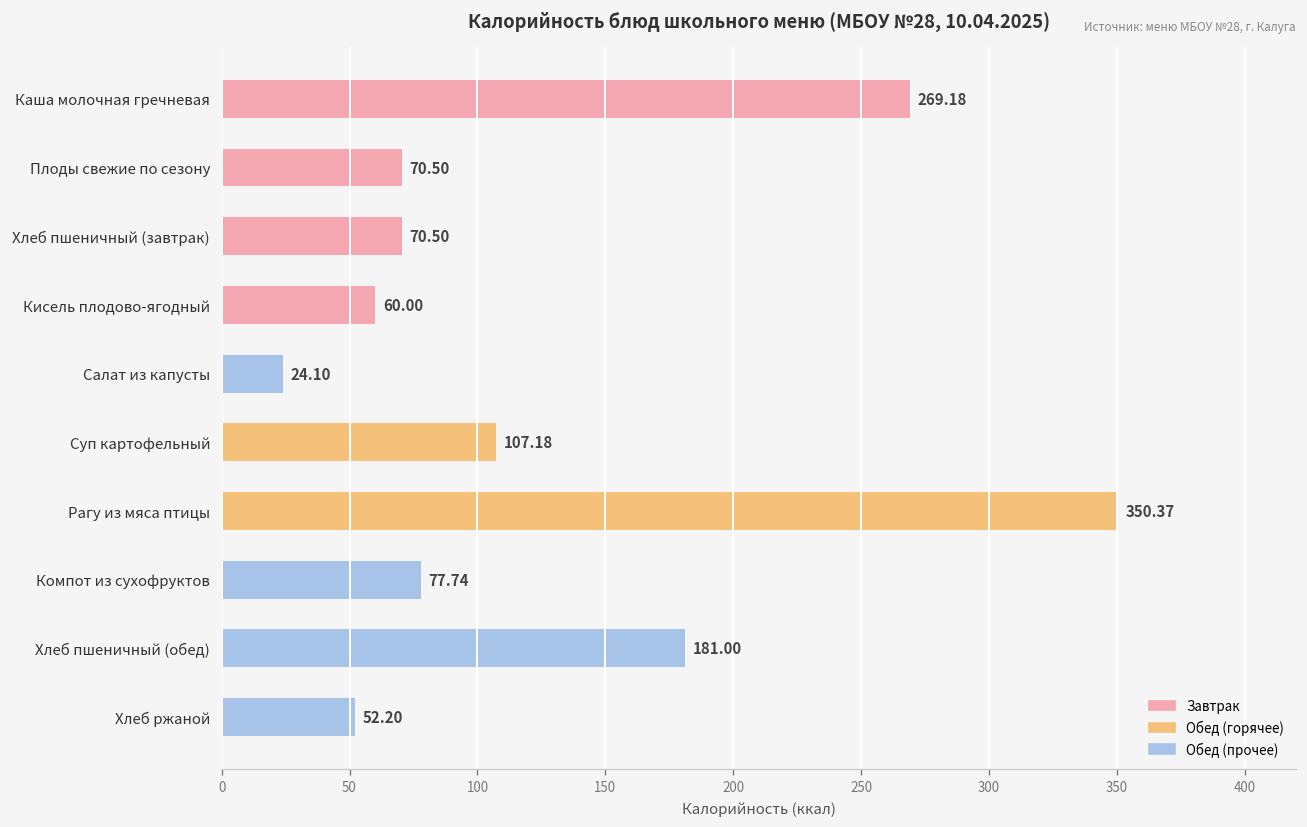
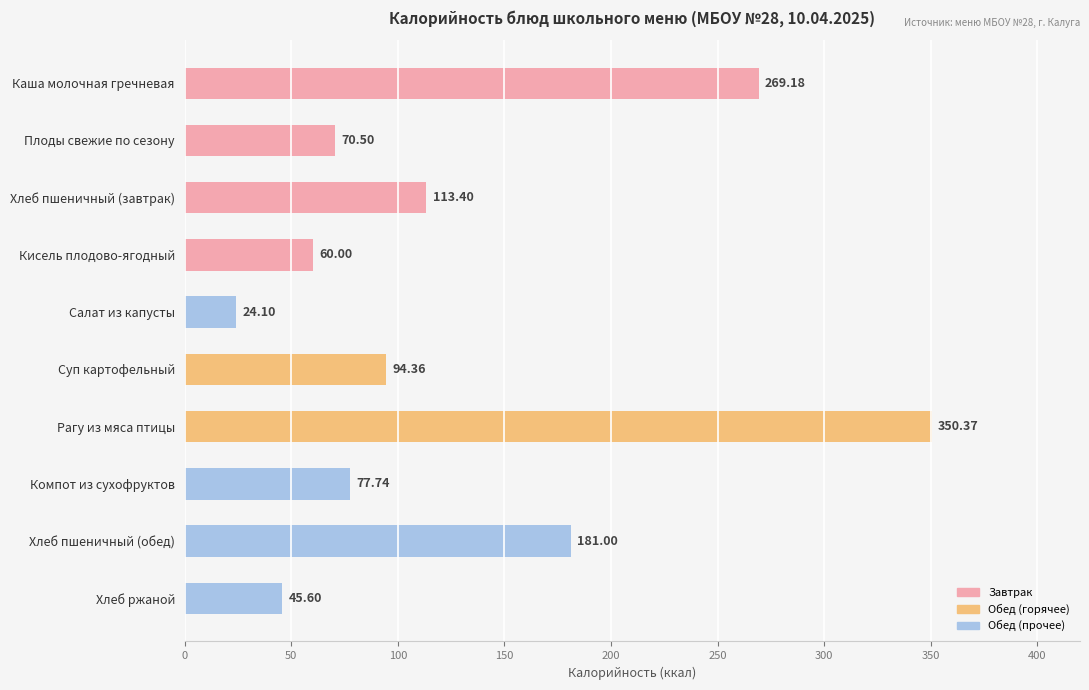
Хлеб пшеничный (завтрак): 70.50 -> 113.40
Суп картофельный: 107.18 -> 94.36
Хлеб ржаной: 52.20 -> 45.60
